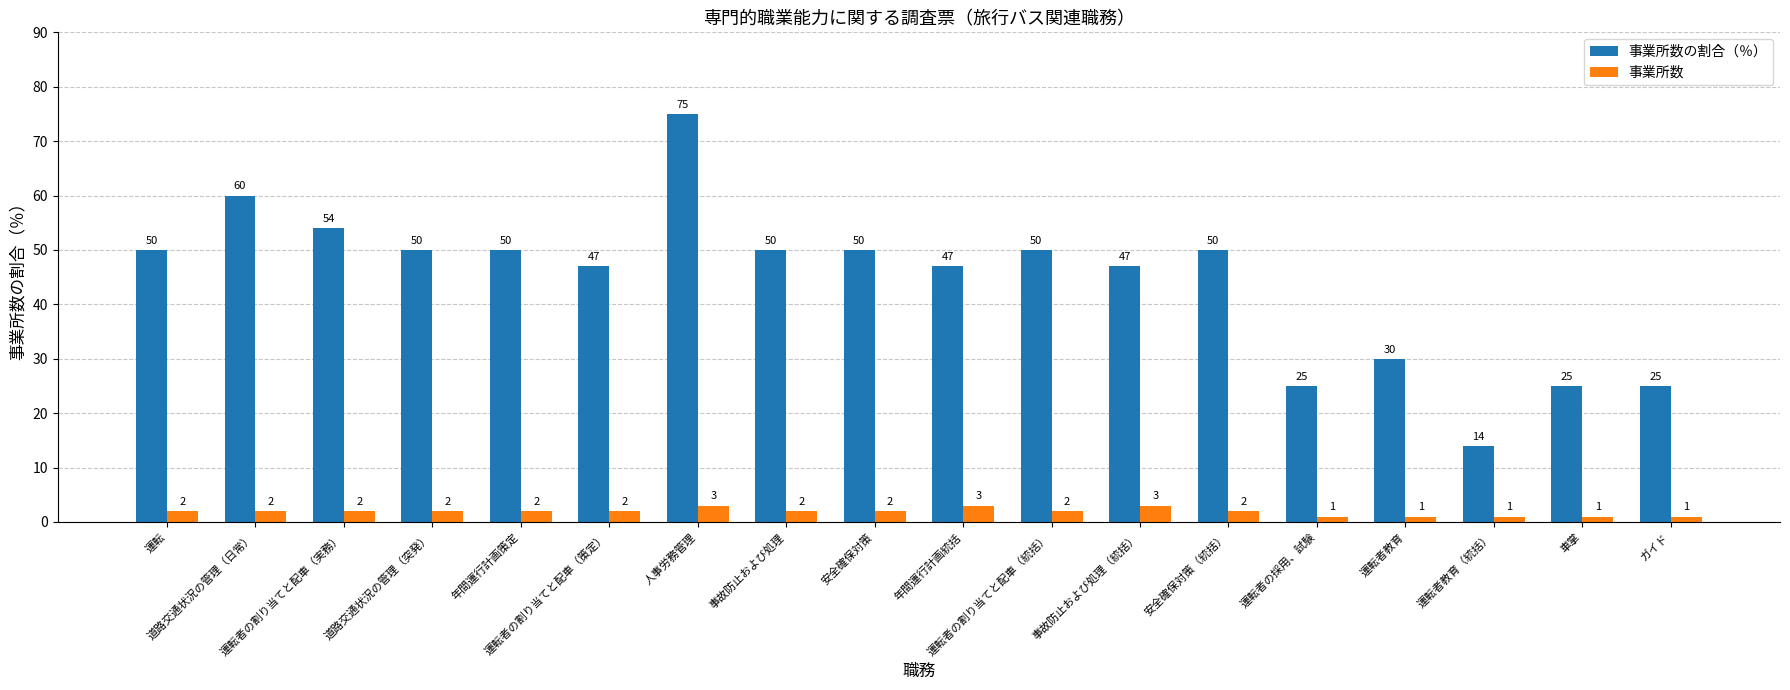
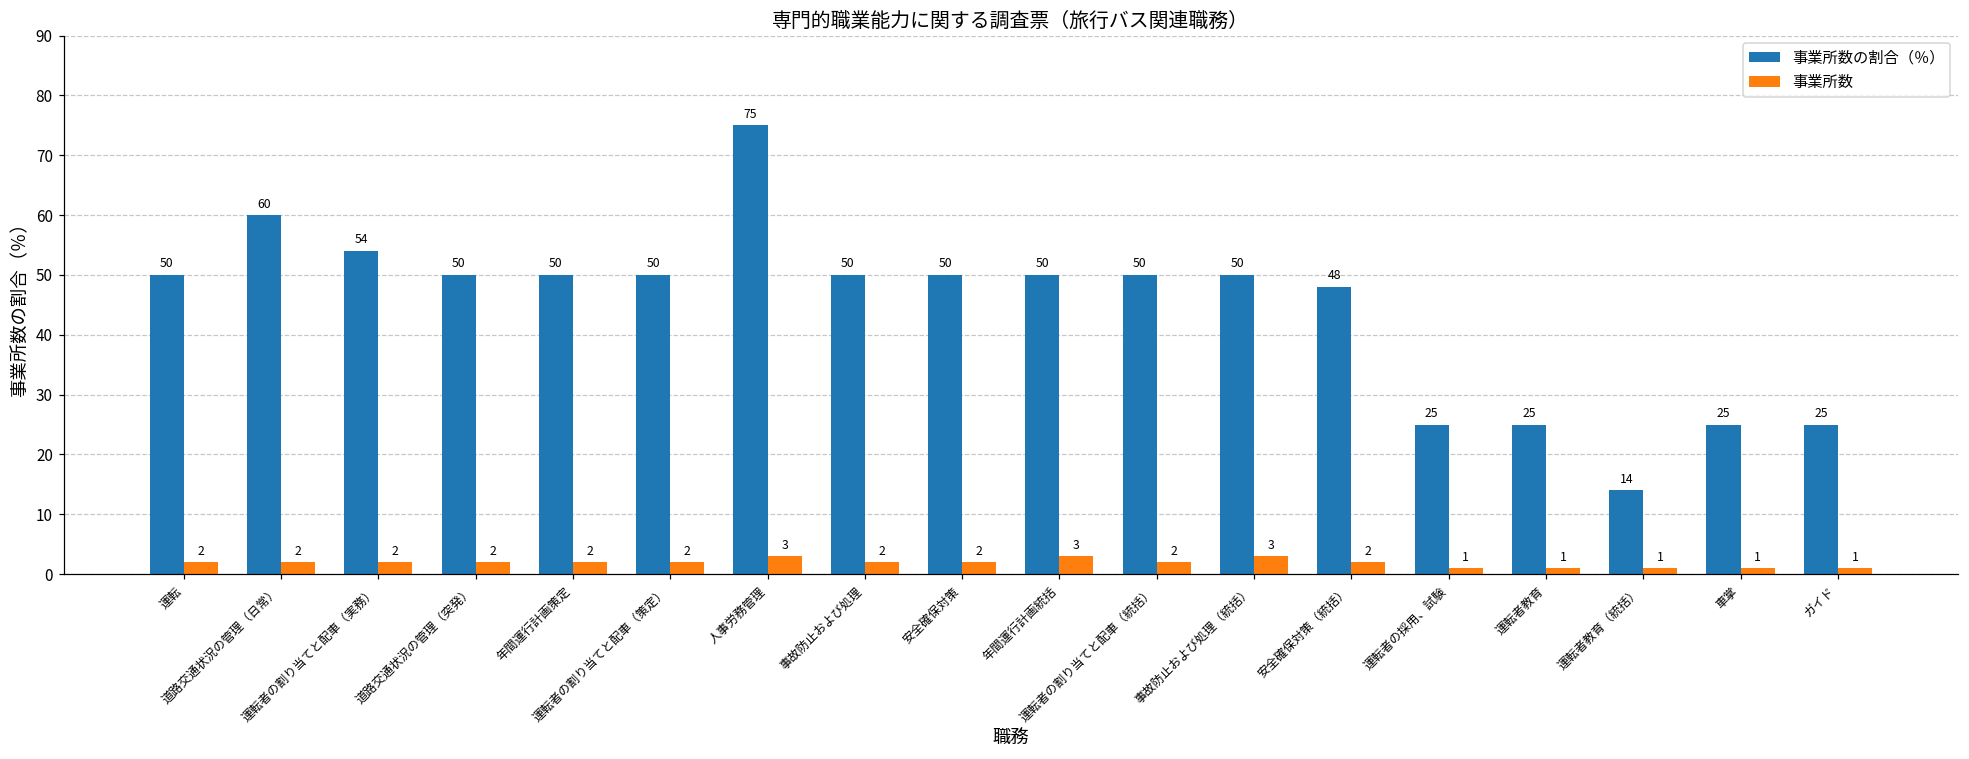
事業所数の割合（％）, 運転者の割り当てと配車（策定）: 47 -> 50
事業所数の割合（％）, 年間運行計画統括: 47 -> 50
事業所数の割合（％）, 事故防止および処理（統括）: 47 -> 50
事業所数の割合（％）, 安全確保対策（統括）: 50 -> 48
事業所数の割合（％）, 運転者教育: 30 -> 25
